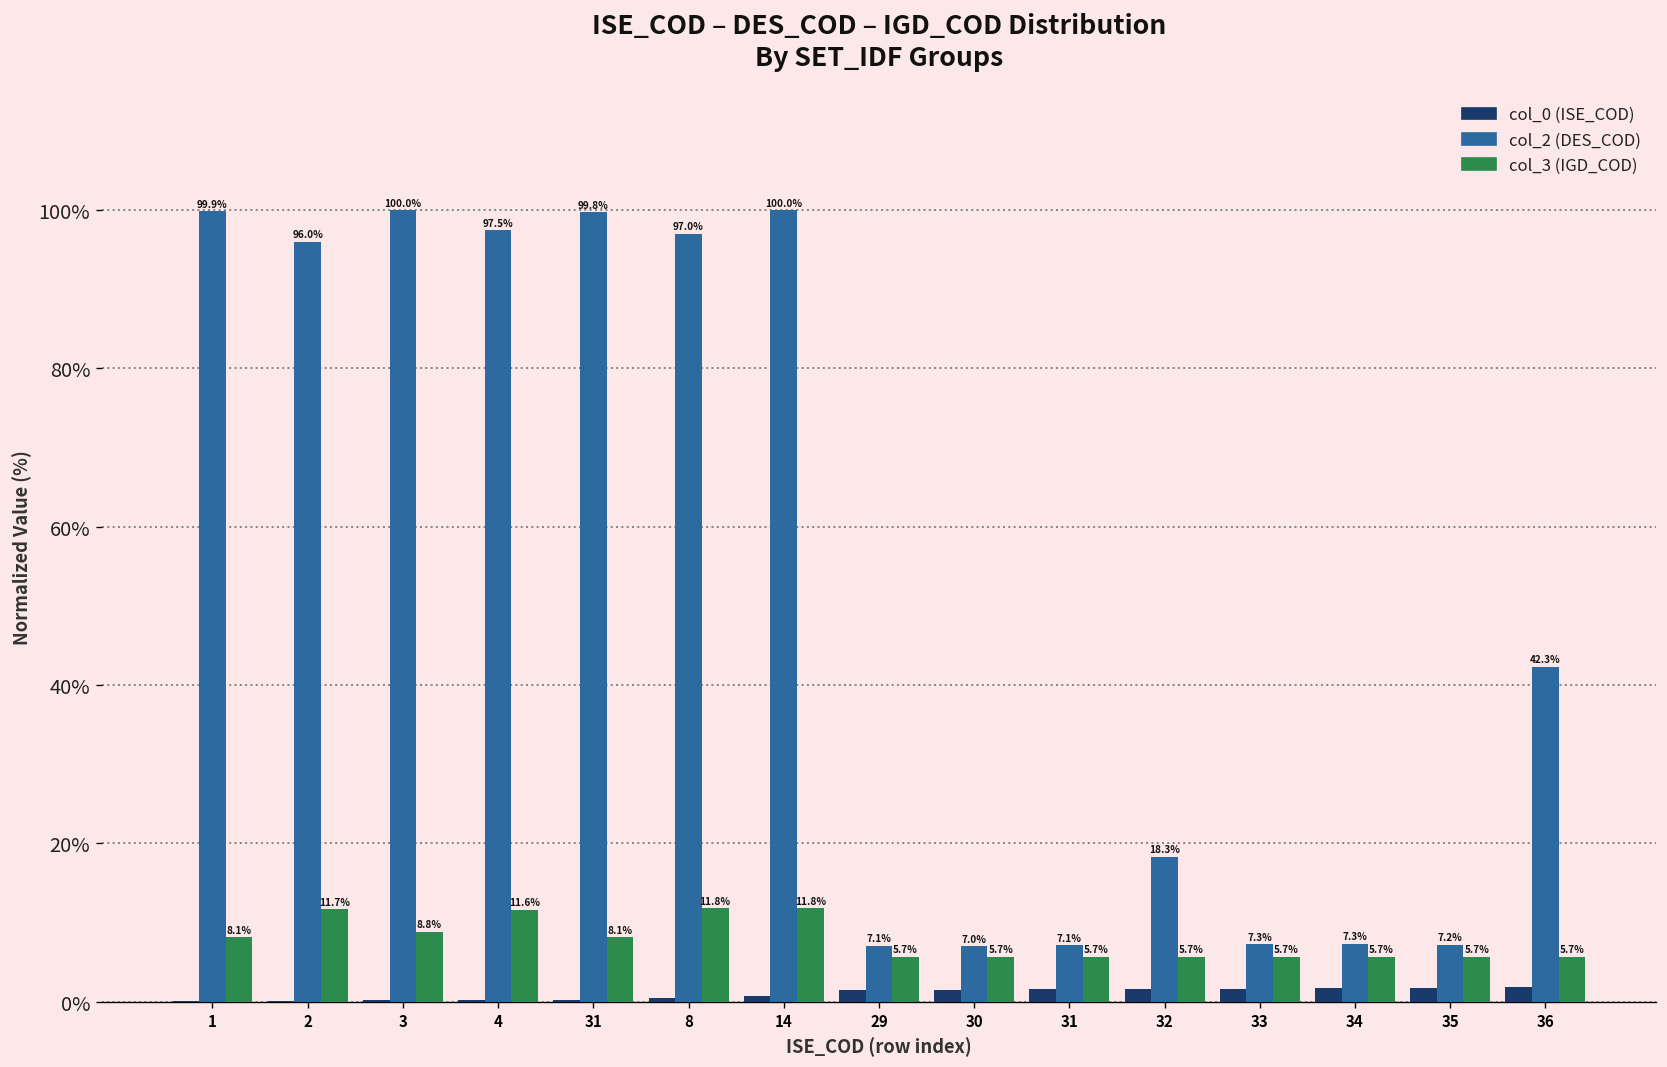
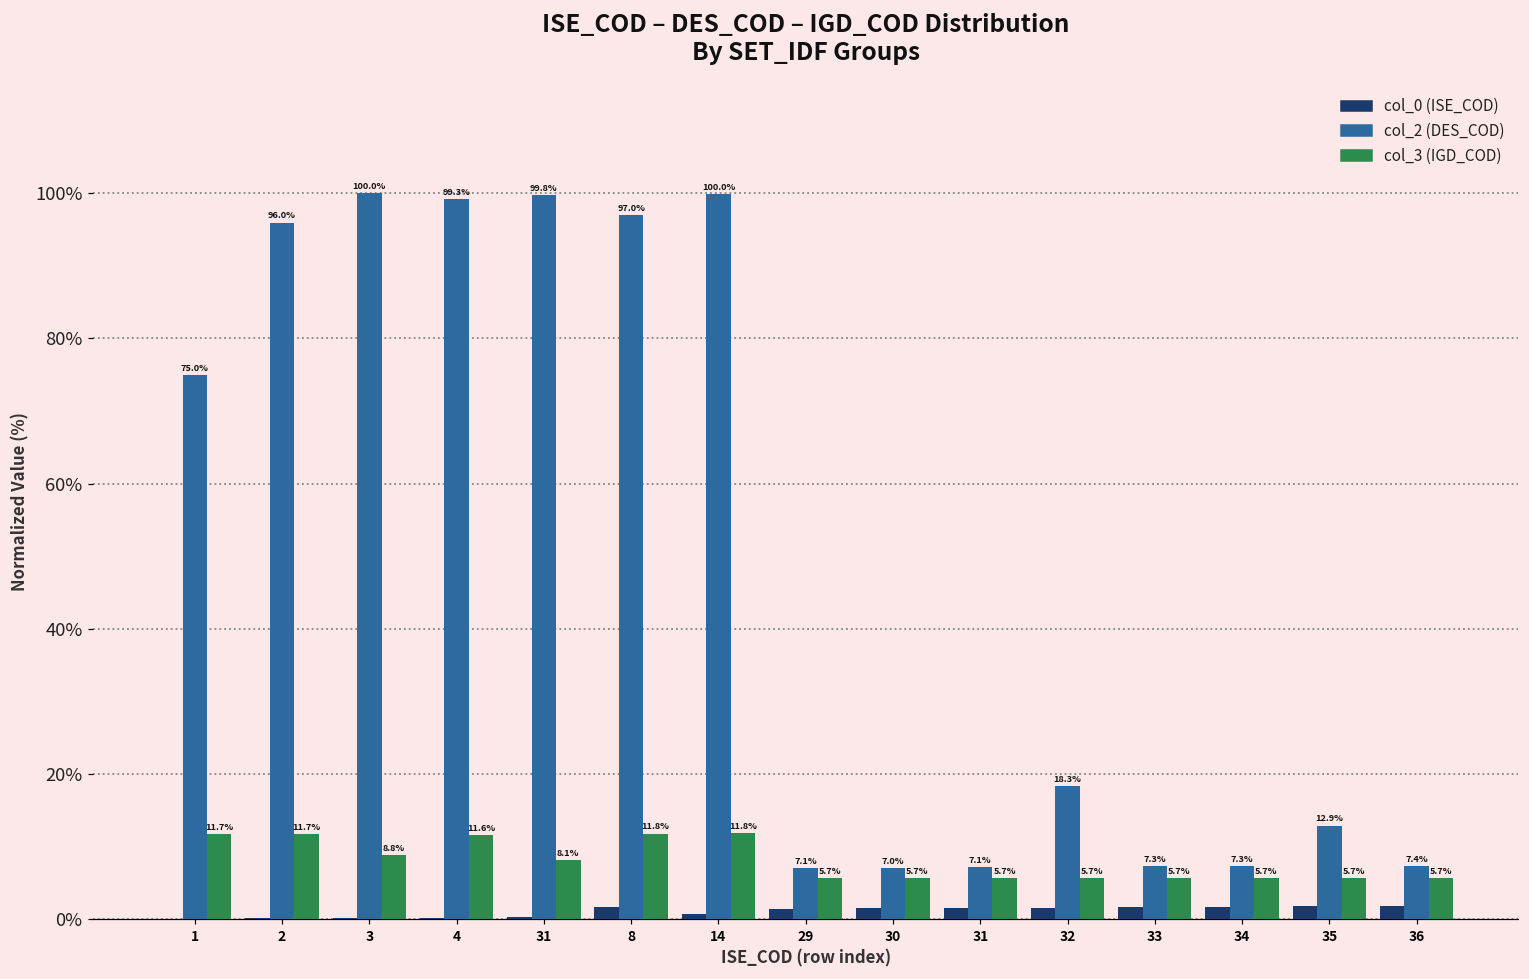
col_2 (DES_COD), 1: 99.9% -> 75.0%
col_3 (IGD_COD), 1: 8.1% -> 11.7%
col_2 (DES_COD), 4: 97.5% -> 99.3%
col_0 (ISE_COD), 8: 0% -> 2%
col_2 (DES_COD), 35: 7.2% -> 12.9%
col_2 (DES_COD), 36: 42.3% -> 7.4%
